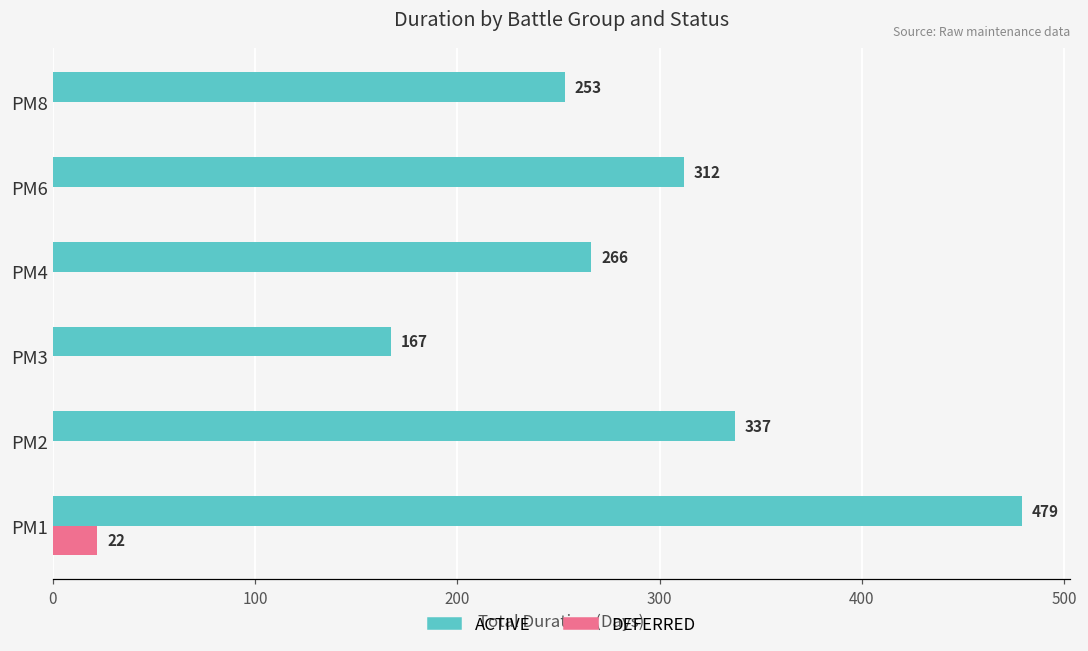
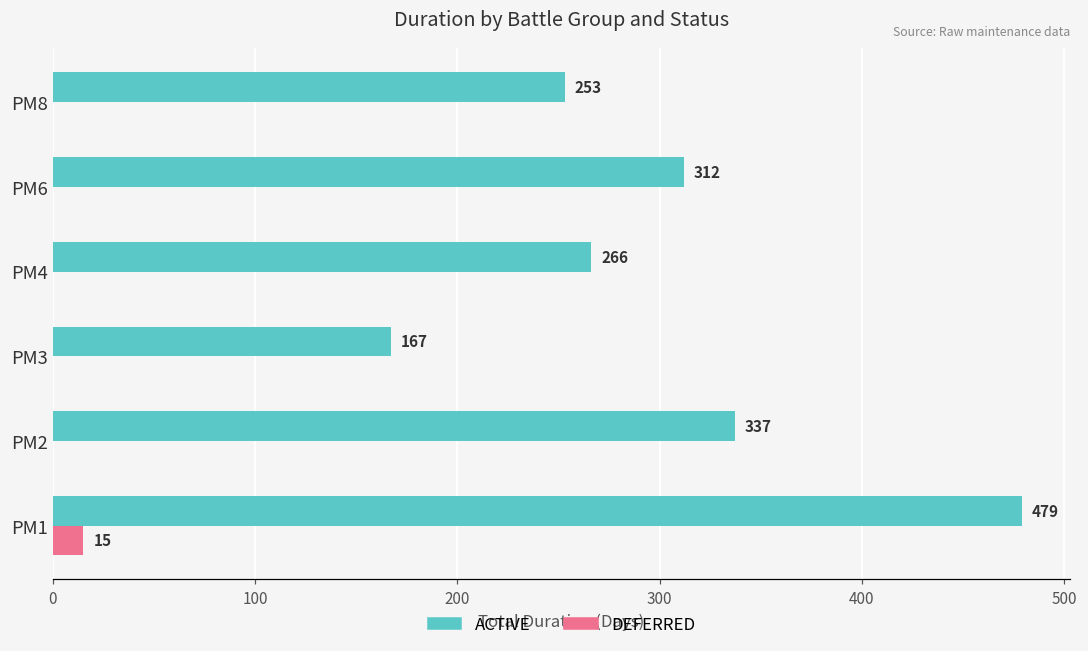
DEFERRED, PM1: 22 -> 15
